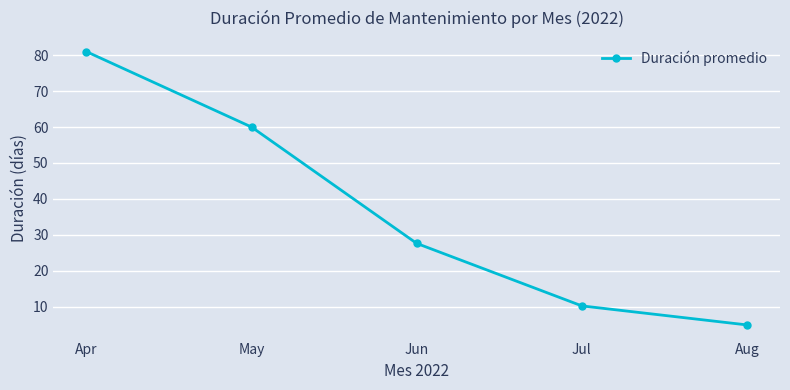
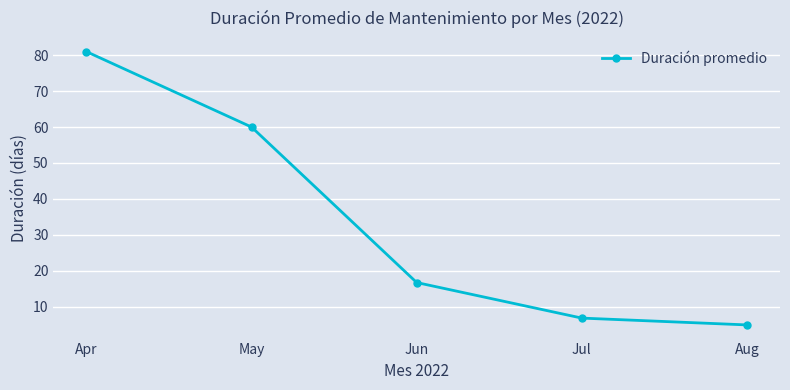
Jun: 28 -> 17
Jul: 10 -> 7
